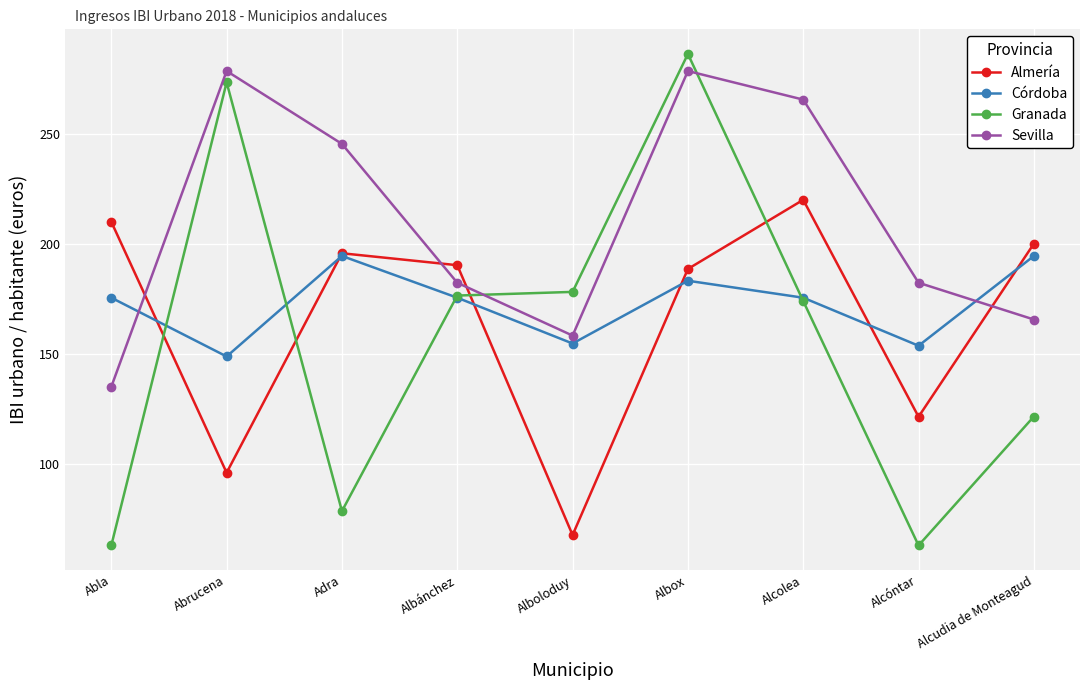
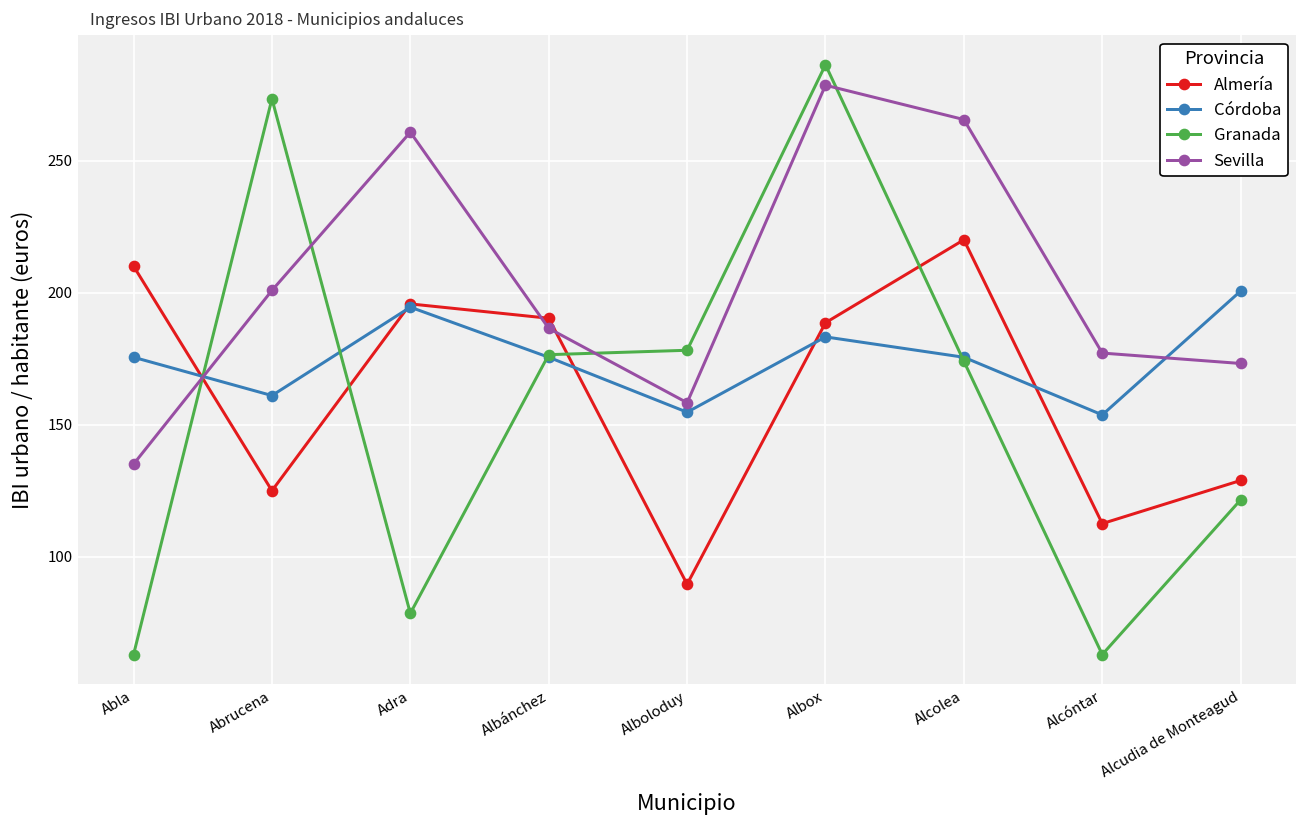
Almería, Abrucena: 96 -> 125
Córdoba, Abrucena: 149 -> 161
Sevilla, Abrucena: 279 -> 201
Sevilla, Adra: 246 -> 261
Sevilla, Albánchez: 182 -> 187
Almería, Alboloduy: 68 -> 90
Almería, Alcóntar: 121 -> 113
Sevilla, Alcóntar: 182 -> 177
Almería, Alcudia de Monteagud: 200 -> 129
Córdoba, Alcudia de Monteagud: 195 -> 201
Sevilla, Alcudia de Monteagud: 166 -> 173
